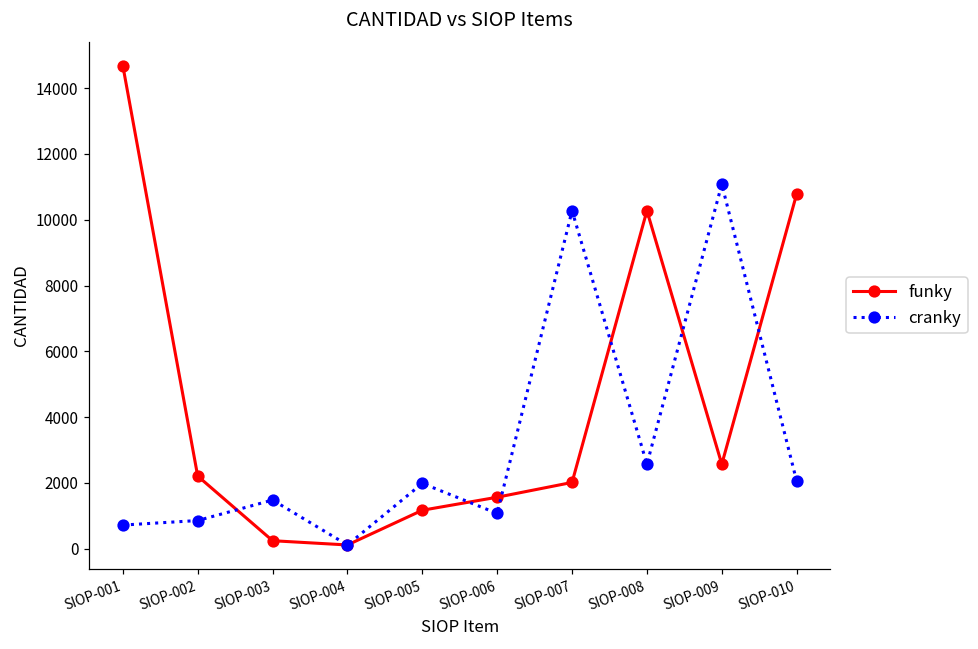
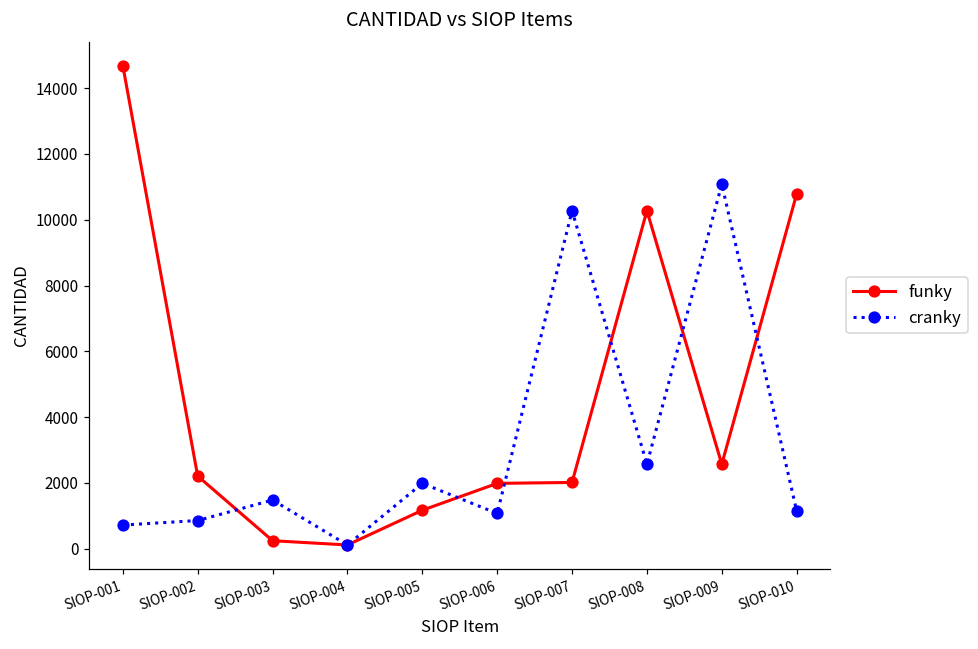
funky, SIOP-006: 1600 -> 2000
cranky, SIOP-010: 2100 -> 1200
